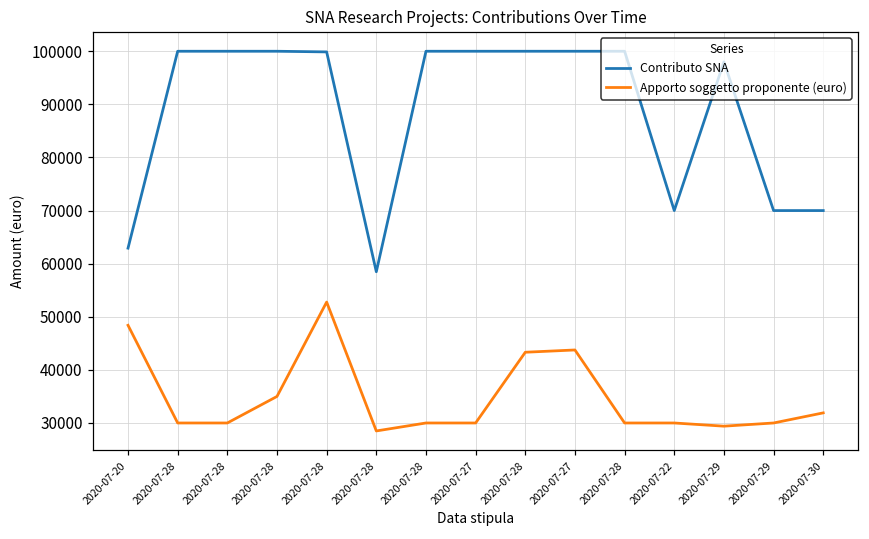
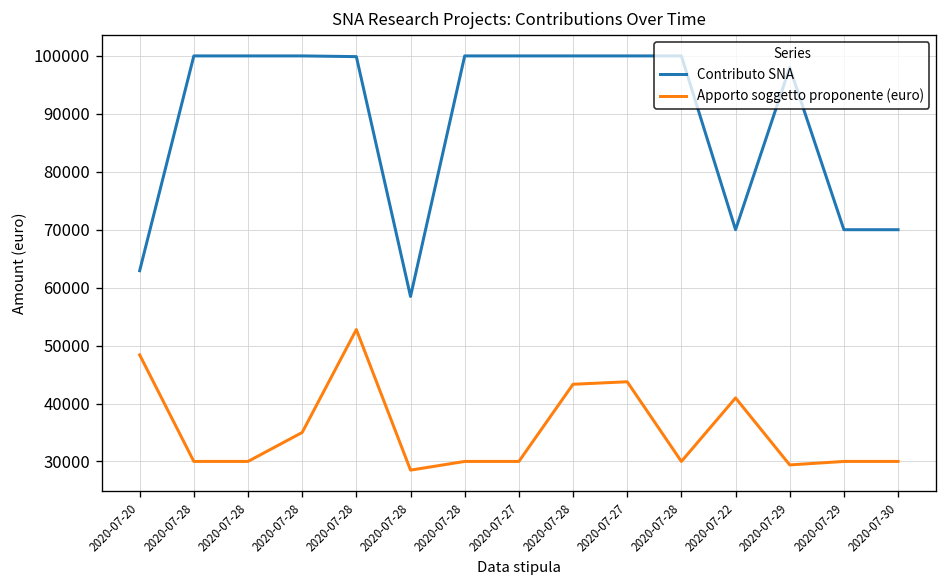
Apporto soggetto proponente (euro), 2020-07-22: 30000 -> 41000
Apporto soggetto proponente (euro), 2020-07-30: 32000 -> 30000
